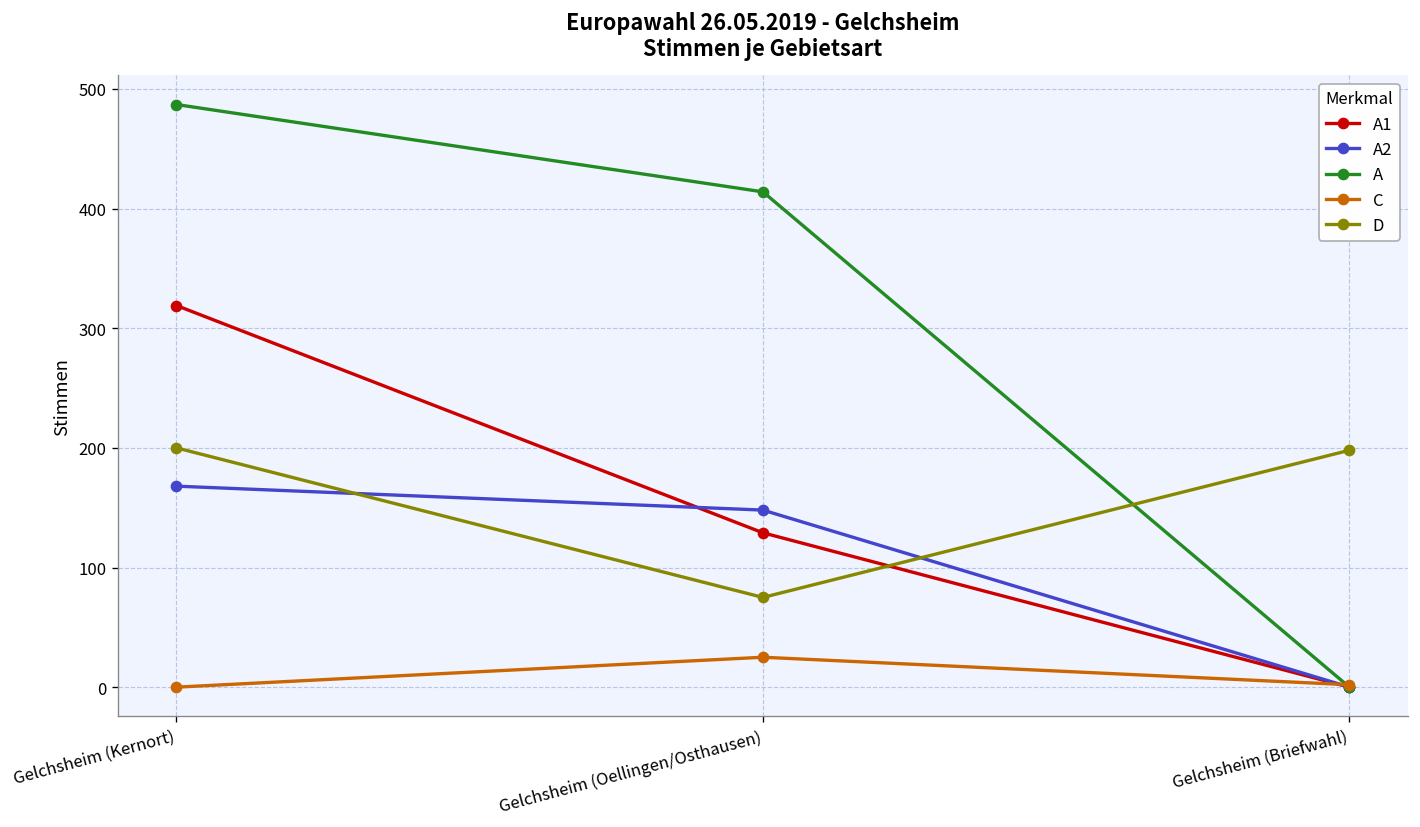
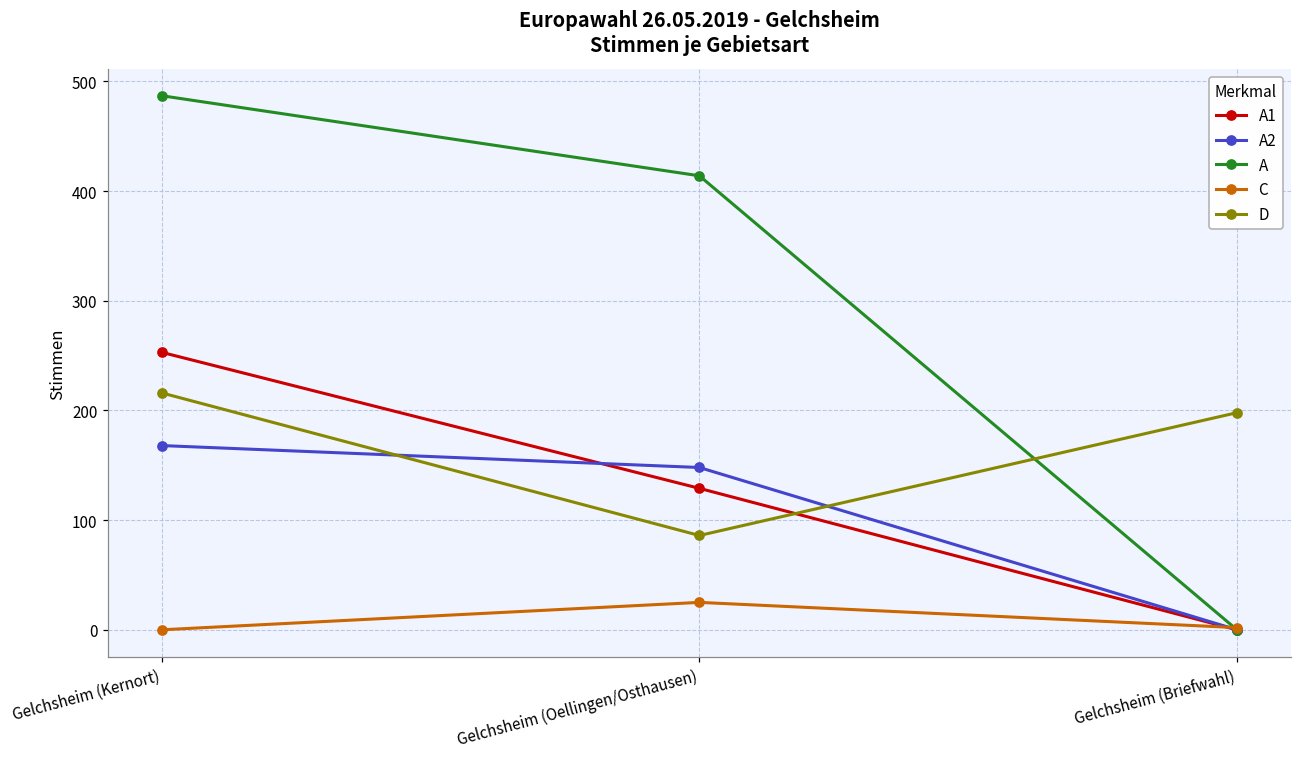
A1, Gelchsheim (Kernort): 320 -> 250
D, Gelchsheim (Kernort): 200 -> 220
D, Gelchsheim (Oellingen/Osthausen): 80 -> 90
